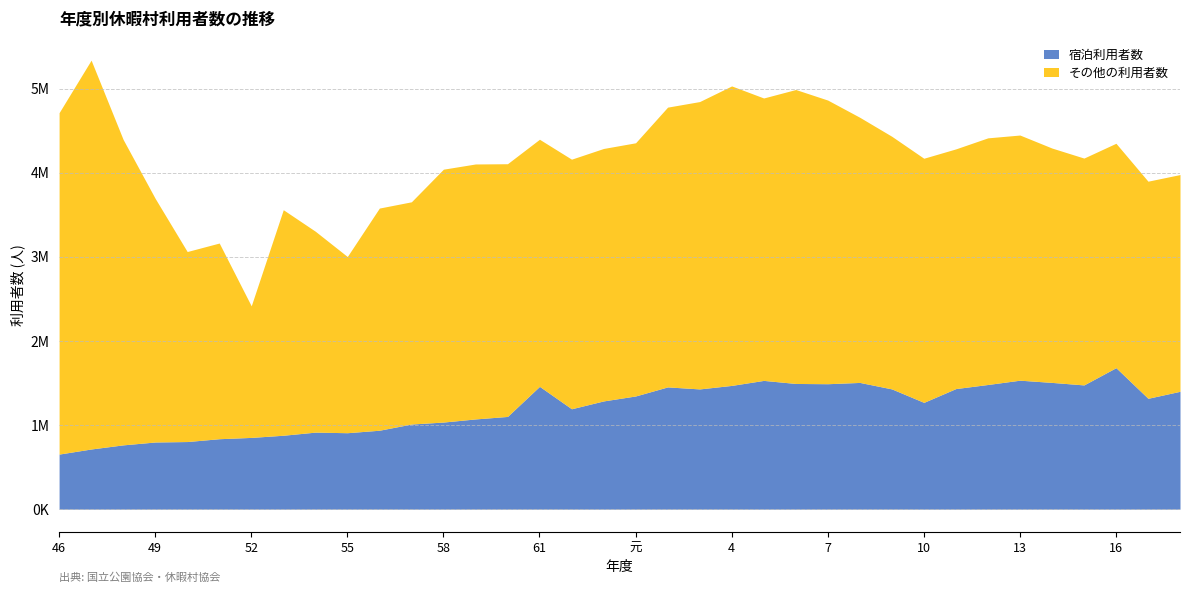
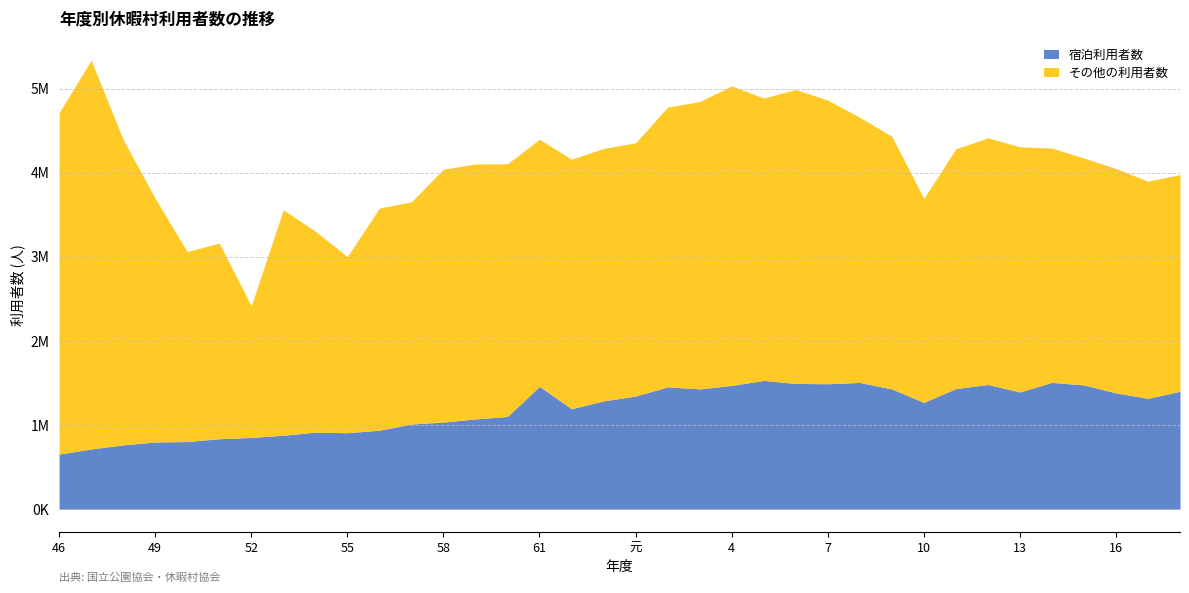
その他の利用者数, 10: 2900000 -> 2400000
宿泊利用者数, 13: 1500000 -> 1400000
宿泊利用者数, 16: 1700000 -> 1400000
